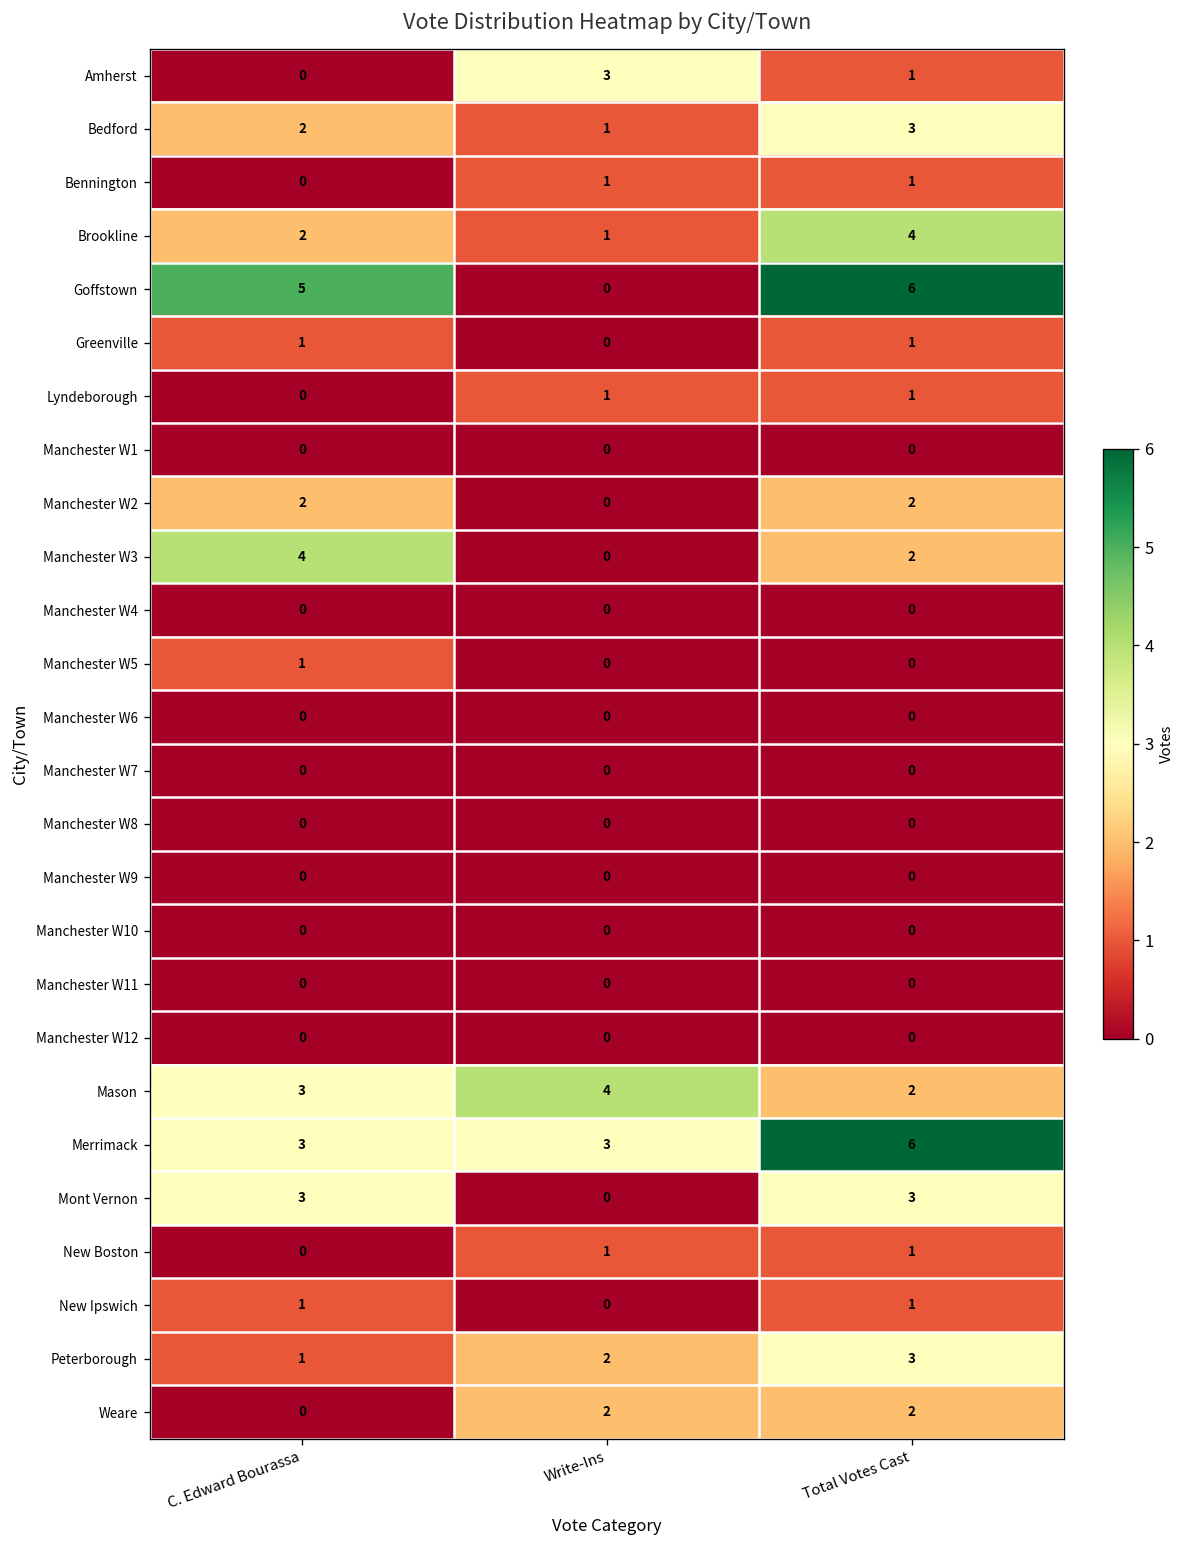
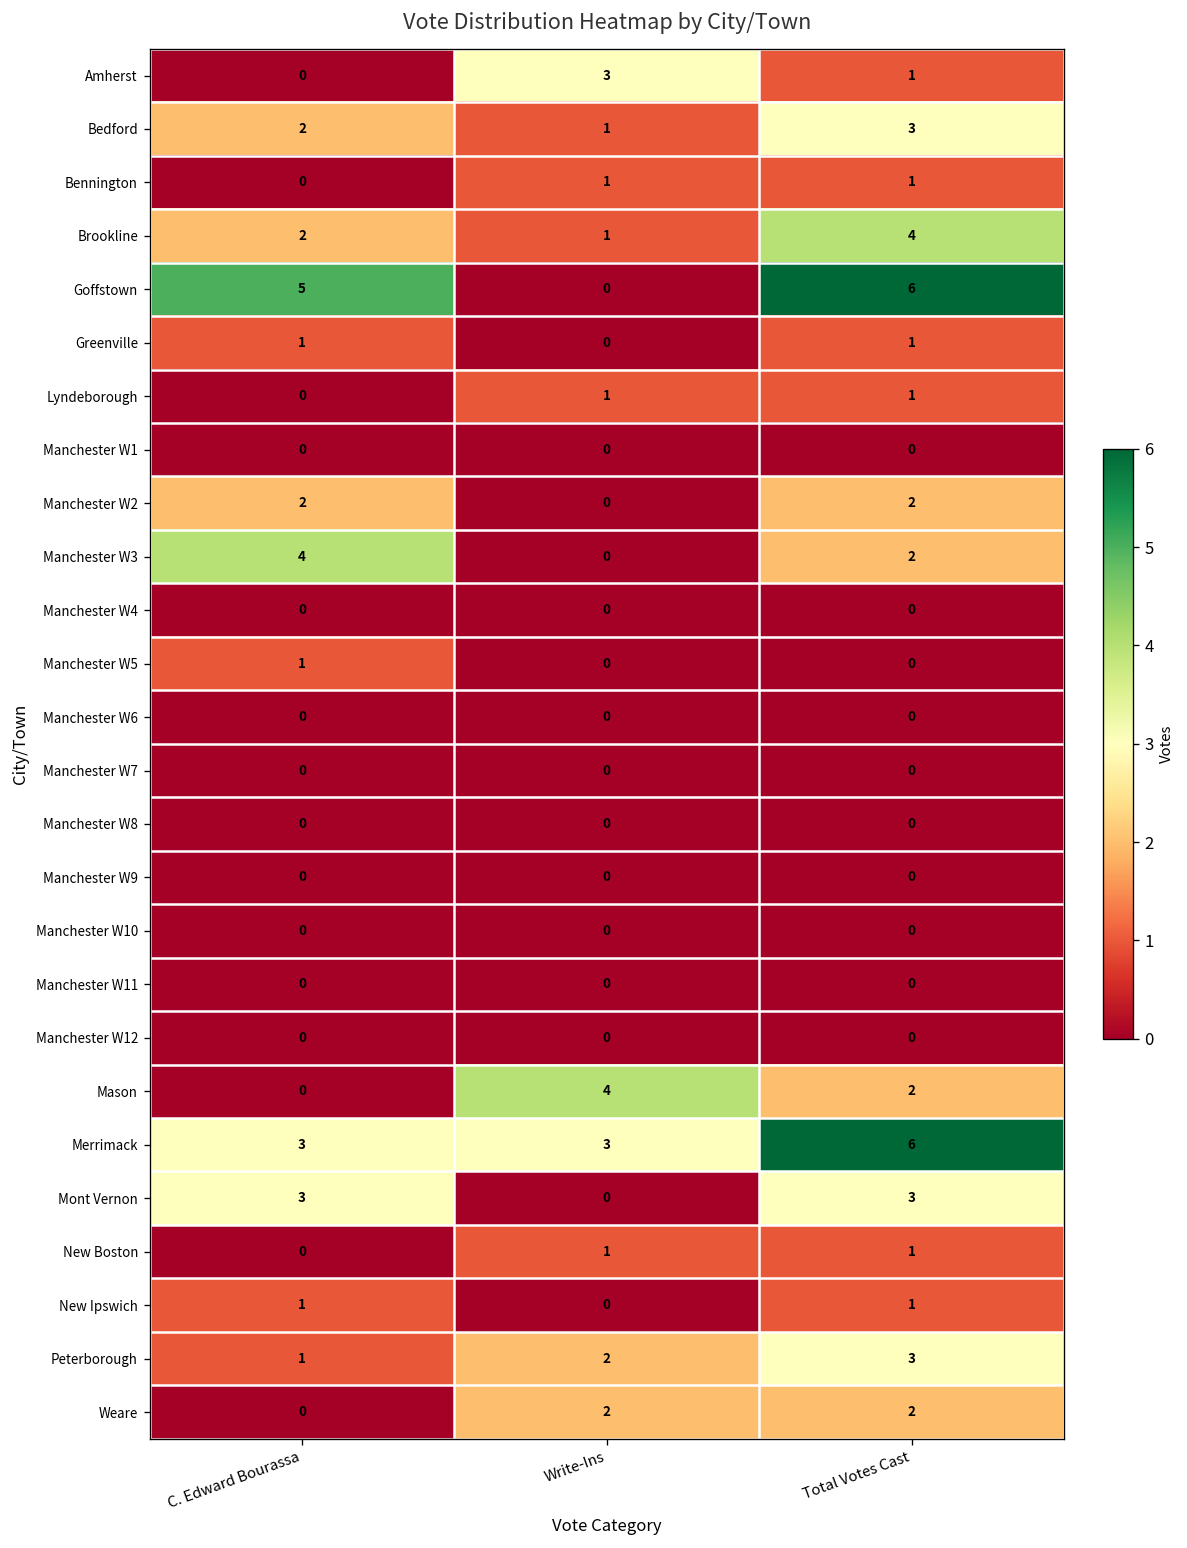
Mason, C. Edward Bourassa: 3 -> 0
